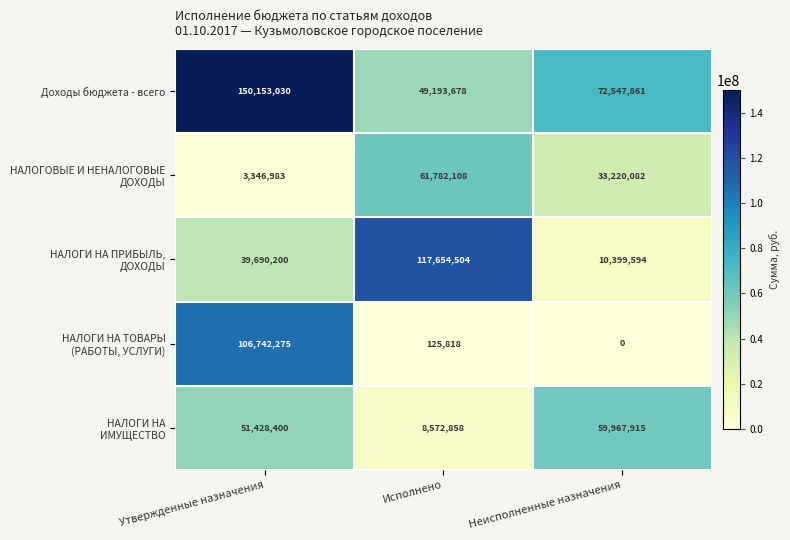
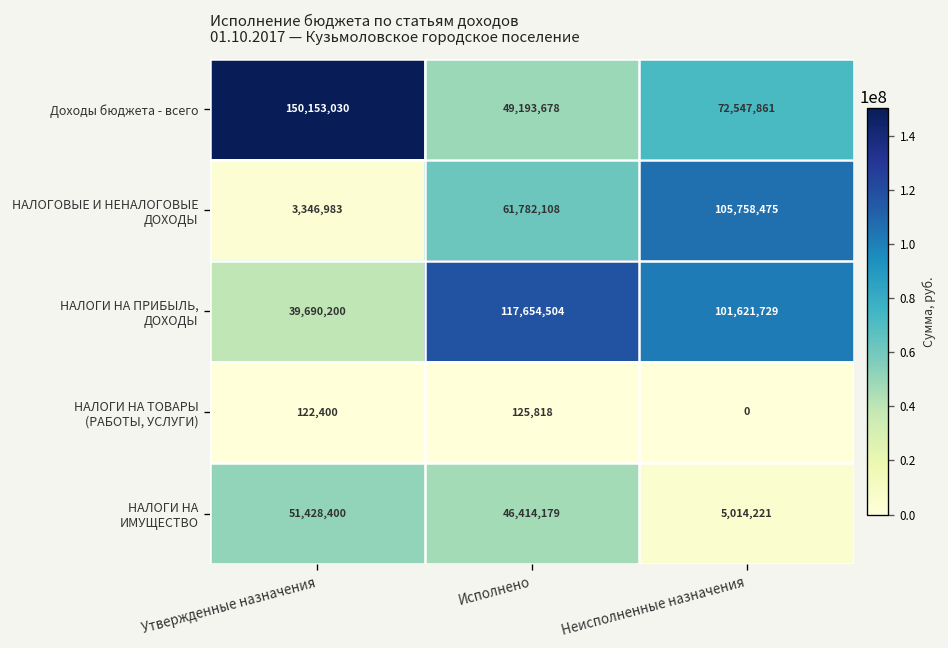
НАЛОГОВЫЕ И НЕНАЛОГОВЫЕ ДОХОДЫ, Неисполненные назначения: 33,220,082 -> 105,758,475
НАЛОГИ НА ПРИБЫЛЬ, ДОХОДЫ, Неисполненные назначения: 10,399,594 -> 101,621,729
НАЛОГИ НА ТОВАРЫ (РАБОТЫ, УСЛУГИ), Утвержденные назначения: 106,742,275 -> 122,400
НАЛОГИ НА ИМУЩЕСТВО, Исполнено: 8,572,858 -> 46,414,179
НАЛОГИ НА ИМУЩЕСТВО, Неисполненные назначения: 59,967,915 -> 5,014,221
